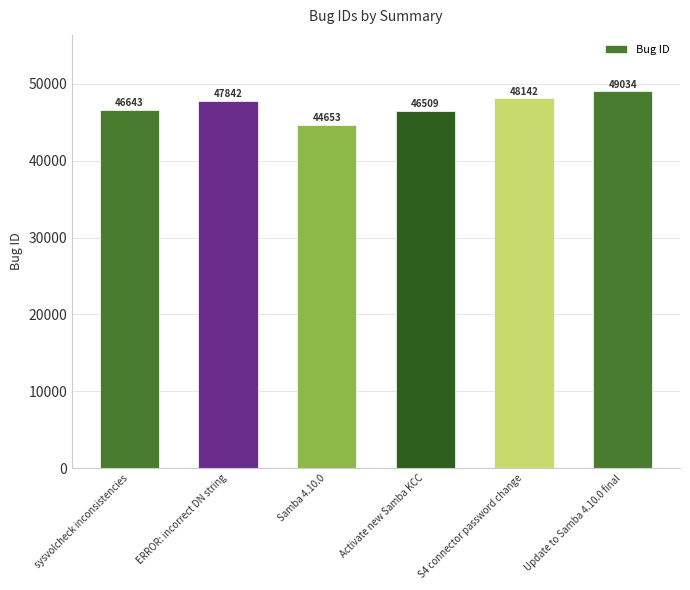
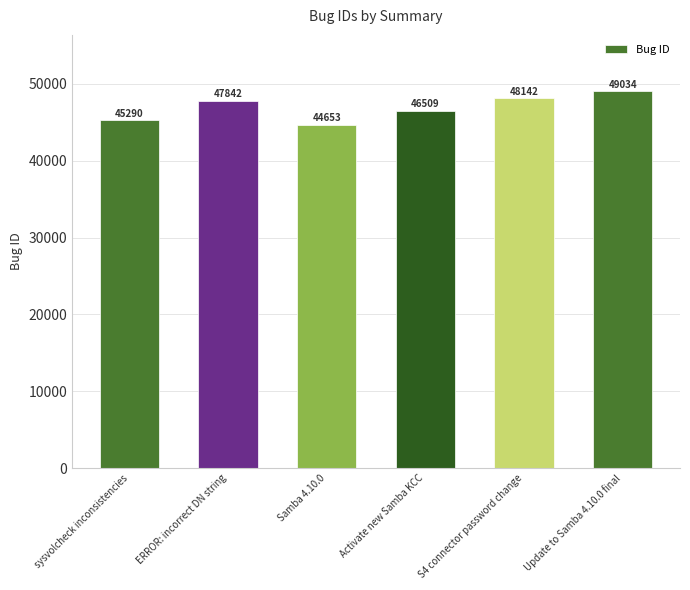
sysvolcheck inconsistencies: 46643 -> 45290
